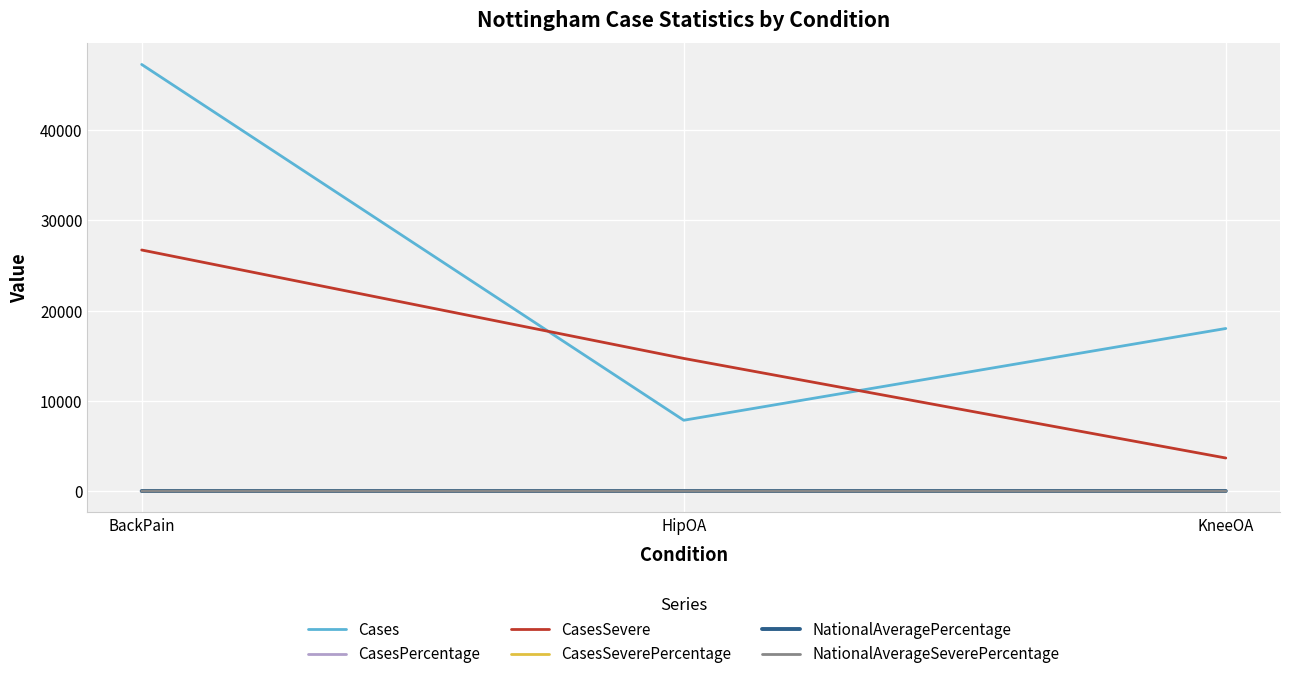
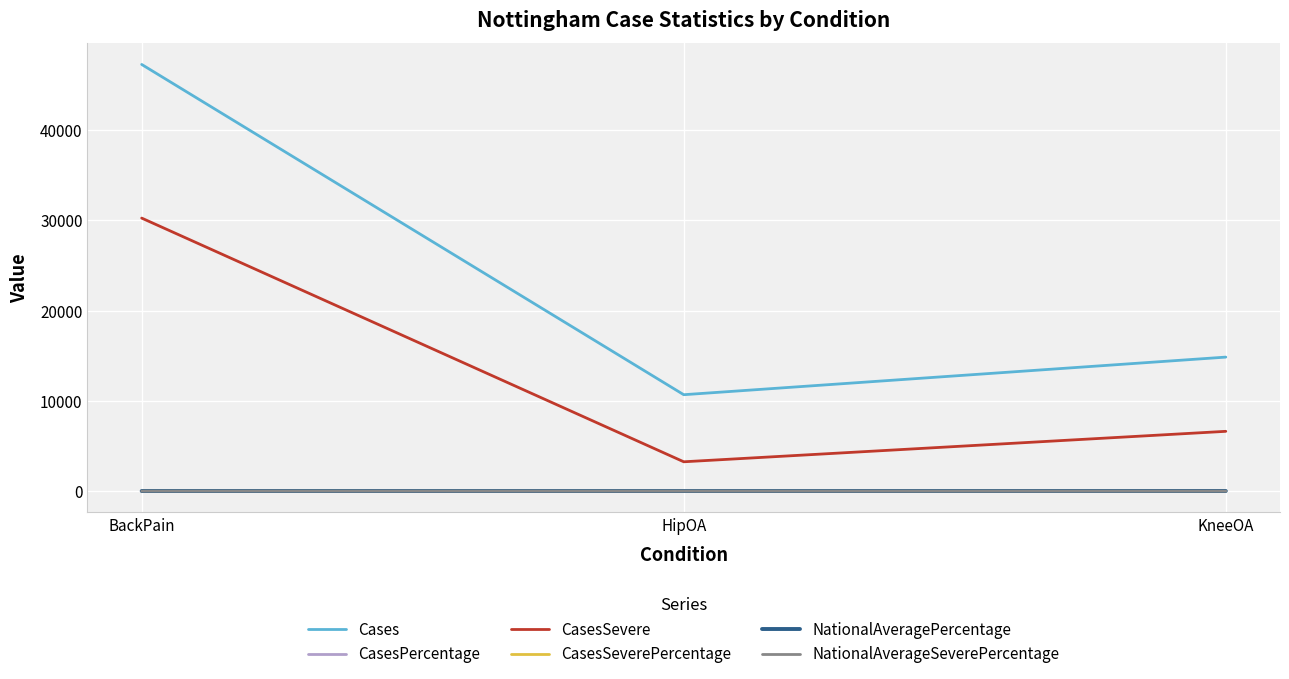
CasesSevere, BackPain: 27000 -> 30000
Cases, HipOA: 8000 -> 11000
CasesSevere, HipOA: 15000 -> 3000
Cases, KneeOA: 18000 -> 15000
CasesSevere, KneeOA: 4000 -> 7000
